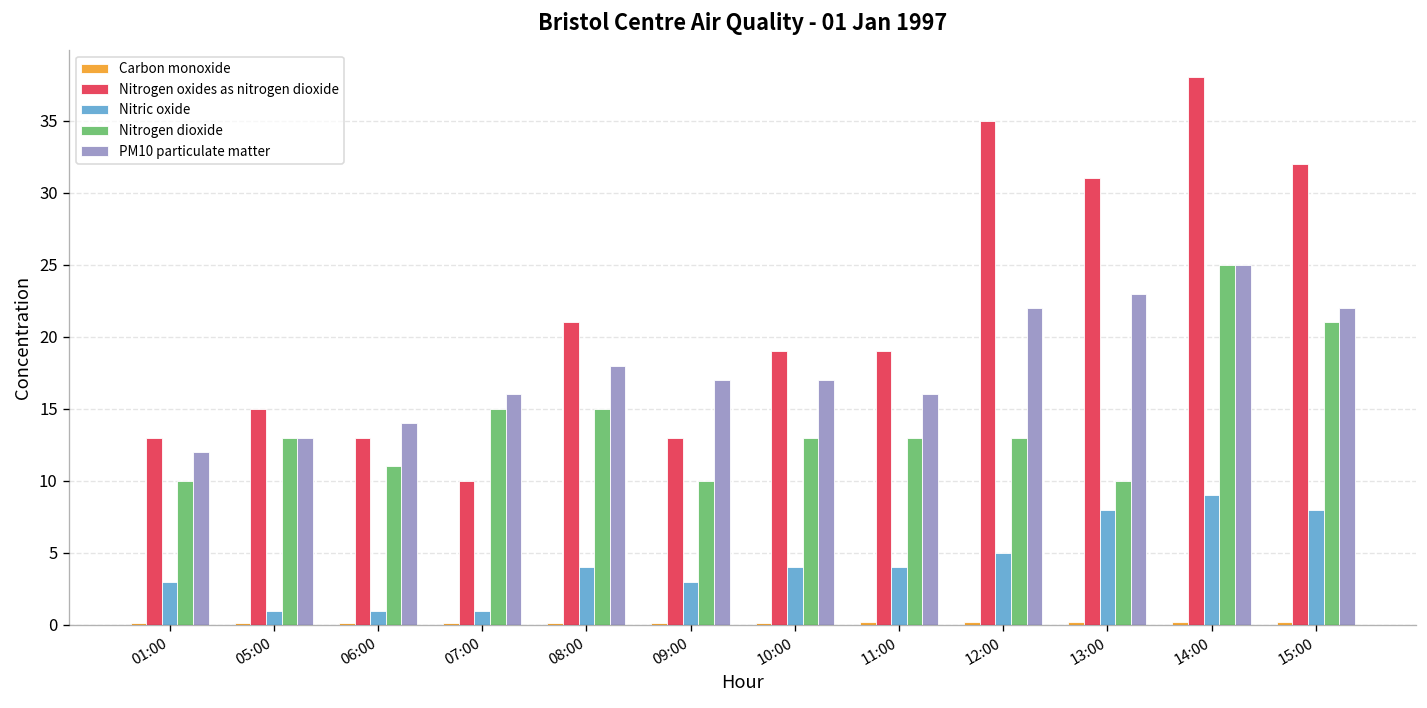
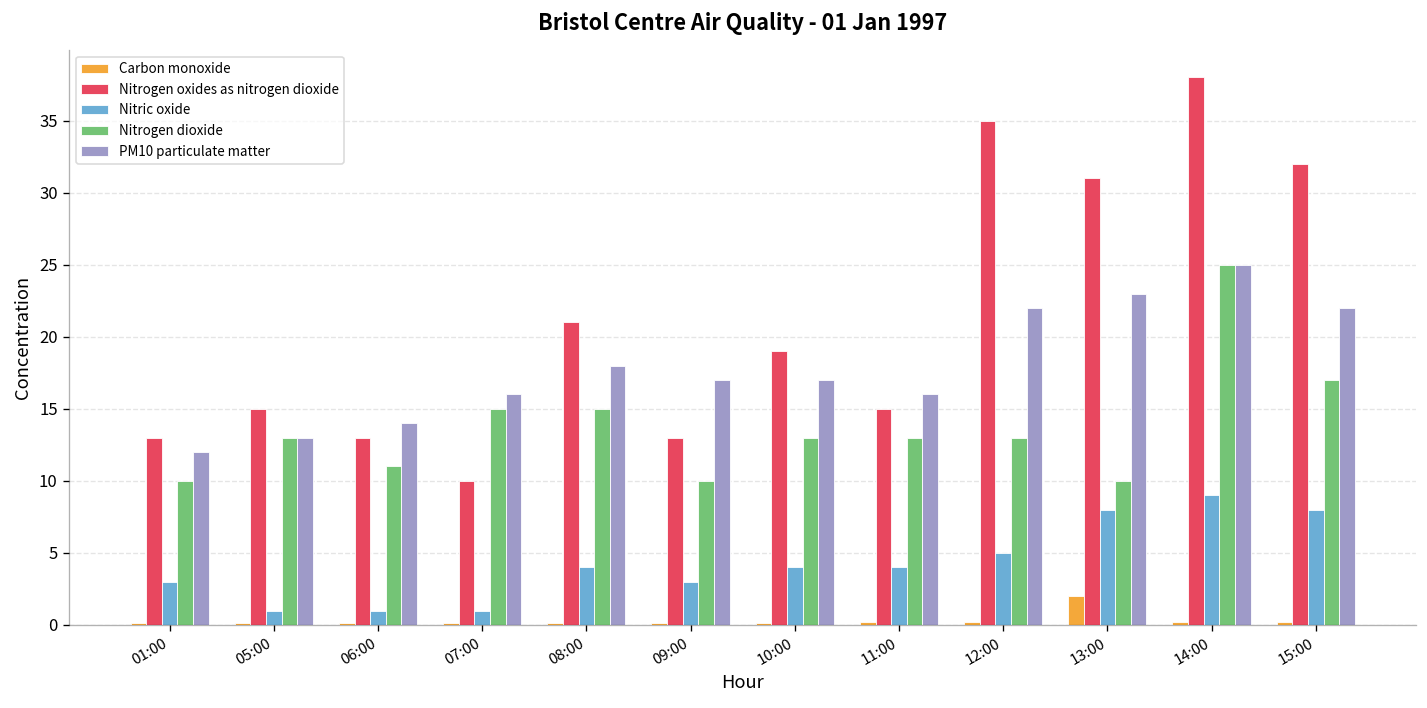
Nitrogen oxides as nitrogen dioxide, 11:00: 19 -> 15
Carbon monoxide, 13:00: 0.2 -> 2.0
Nitrogen dioxide, 15:00: 21 -> 17
